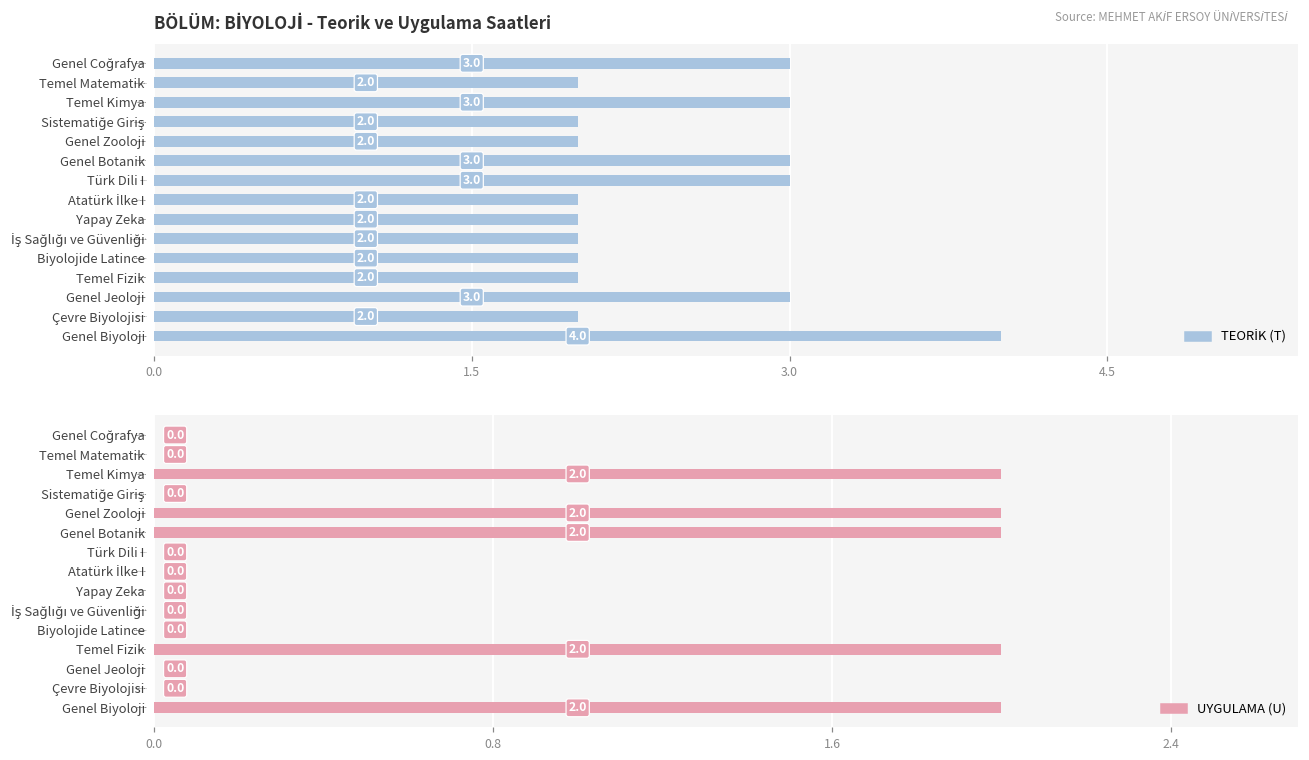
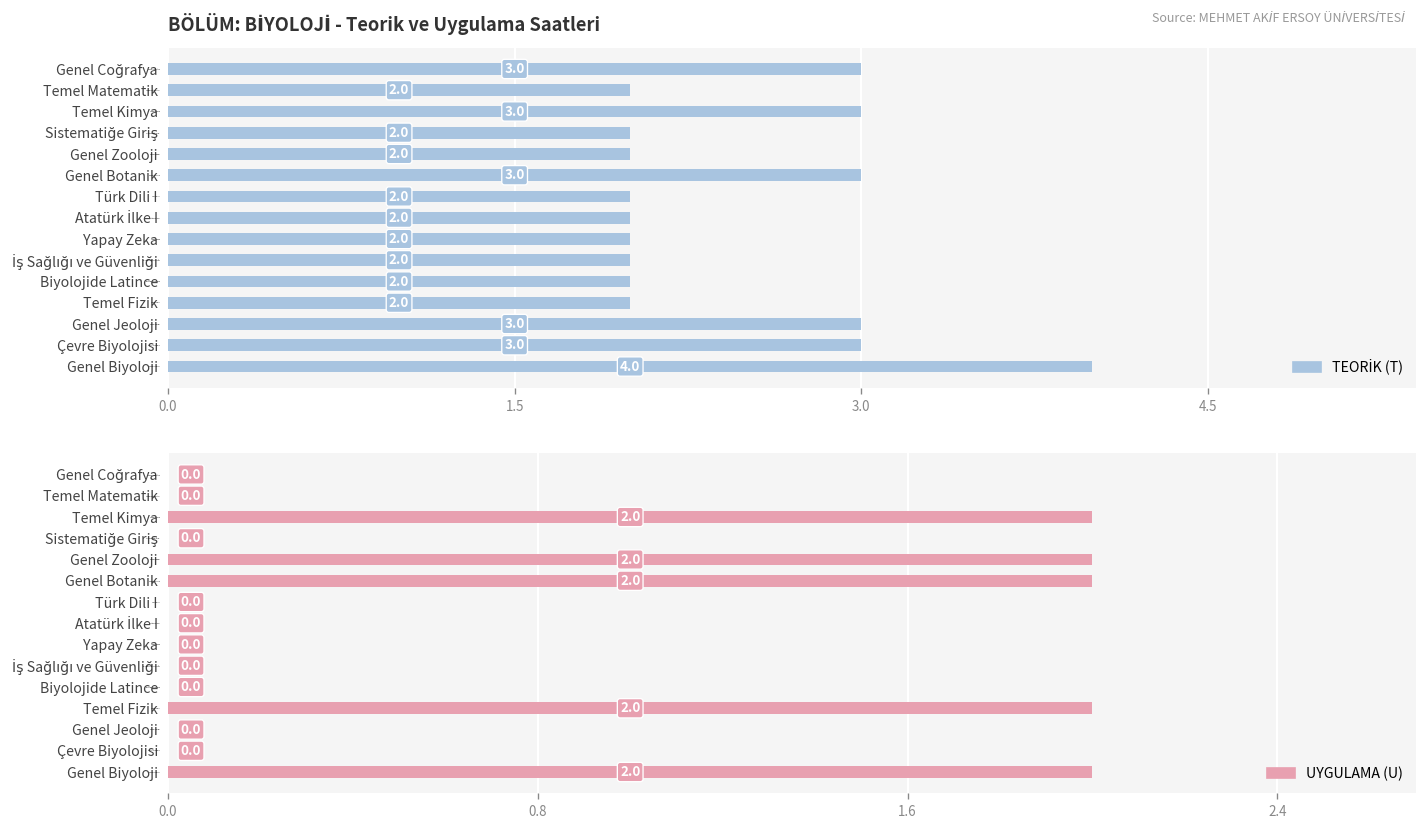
BÖLÜM: BİYOLOJİ - Teorik ve Uygulama Saatleri, Türk Dili I: 3.0 -> 2.0
BÖLÜM: BİYOLOJİ - Teorik ve Uygulama Saatleri, Çevre Biyolojisi: 2.0 -> 3.0
